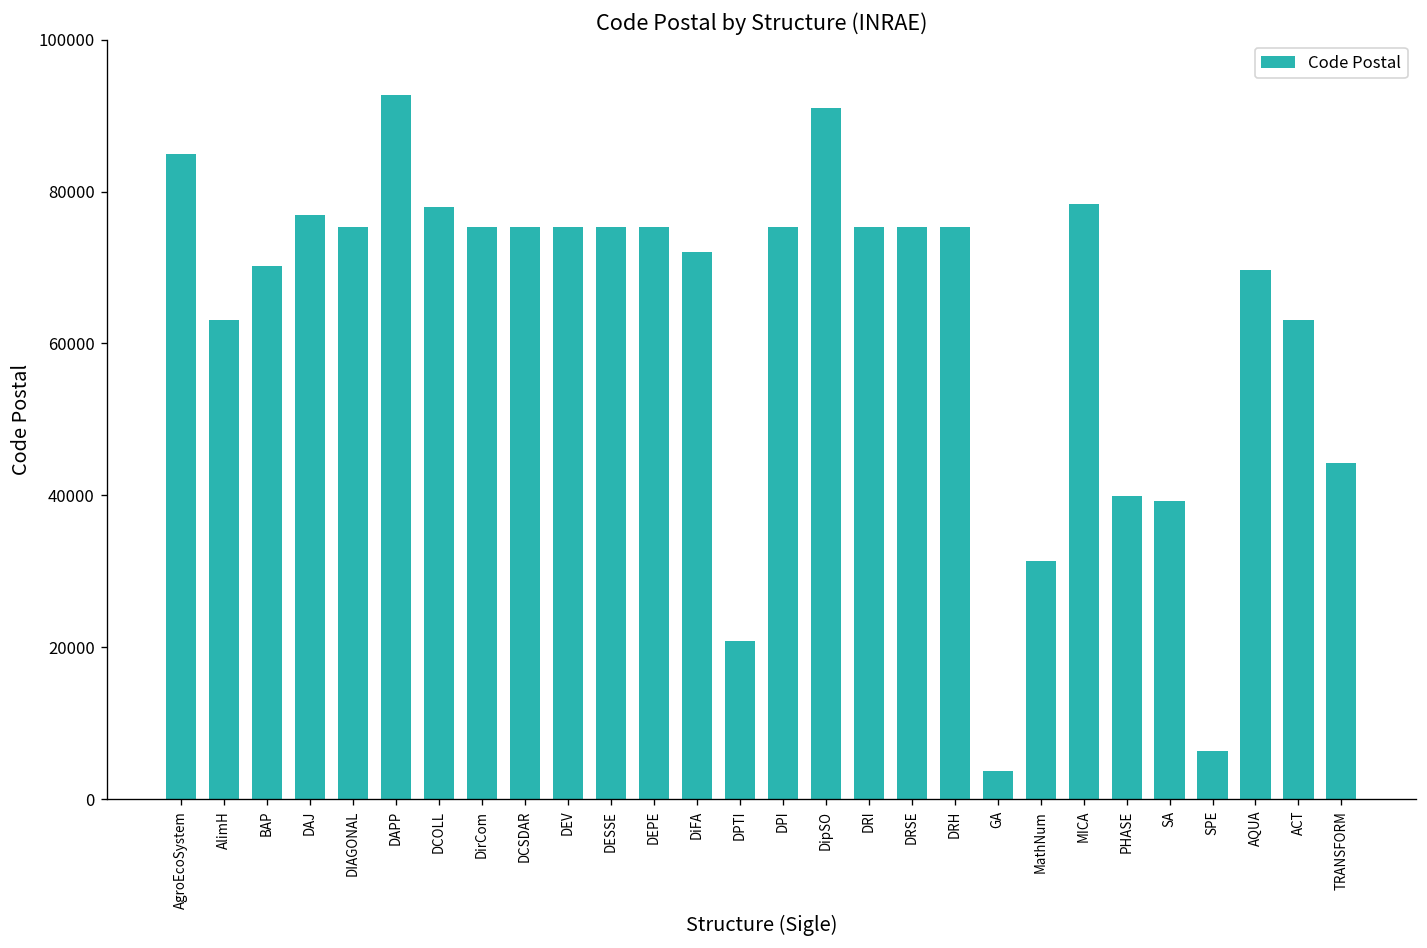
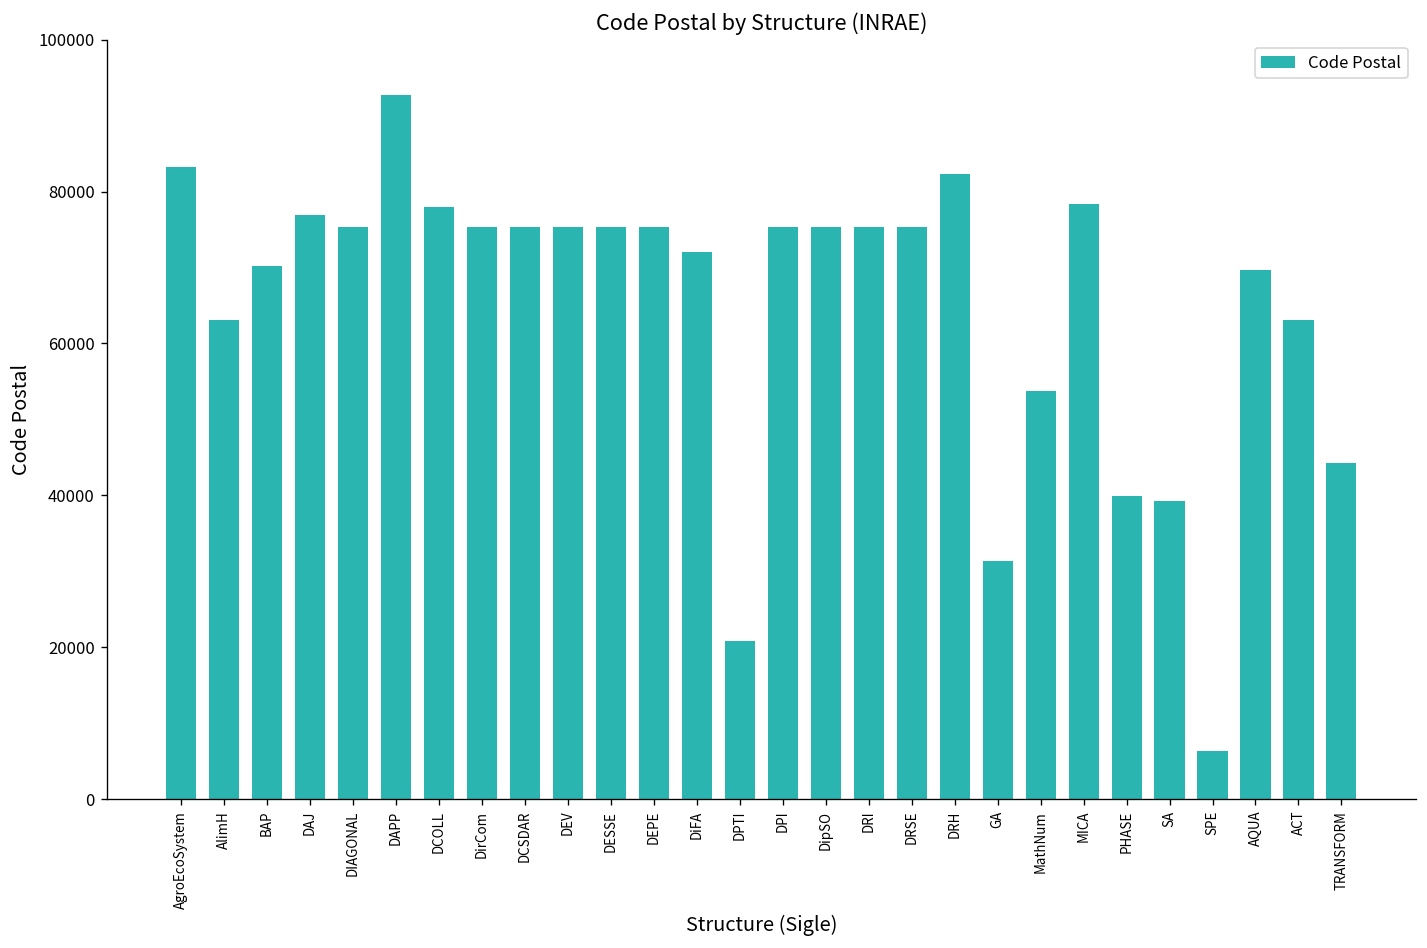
AgroEcoSystem: 85000 -> 83000
DipSO: 91000 -> 75000
DRH: 75000 -> 82000
GA: 4000 -> 31000
MathNum: 31000 -> 54000
